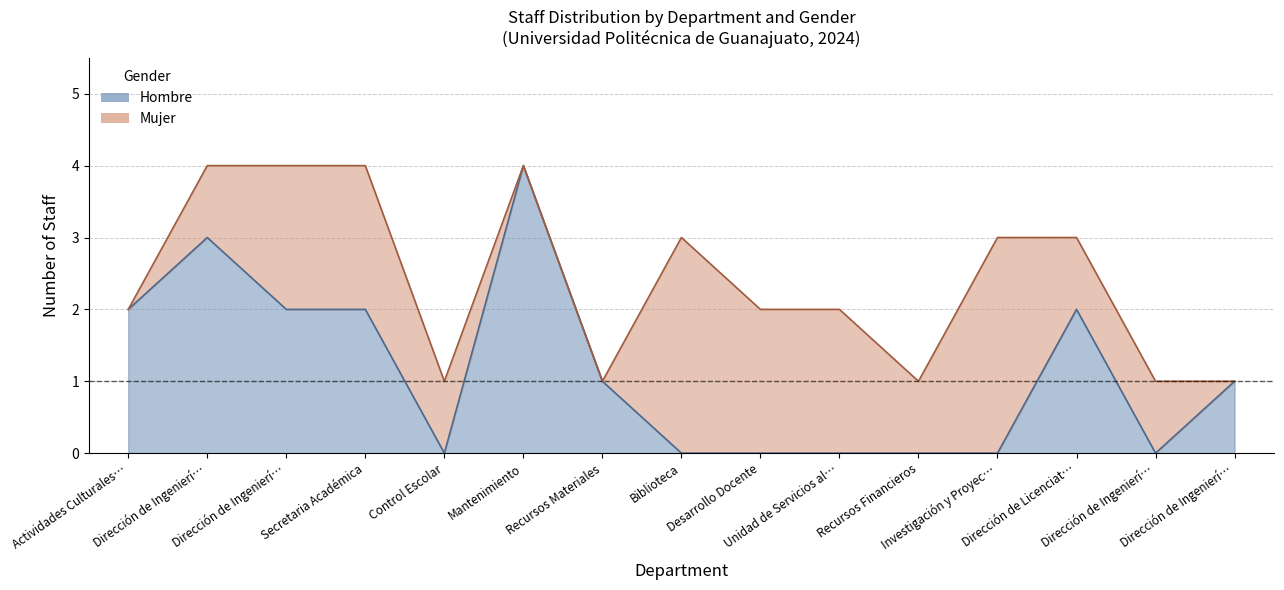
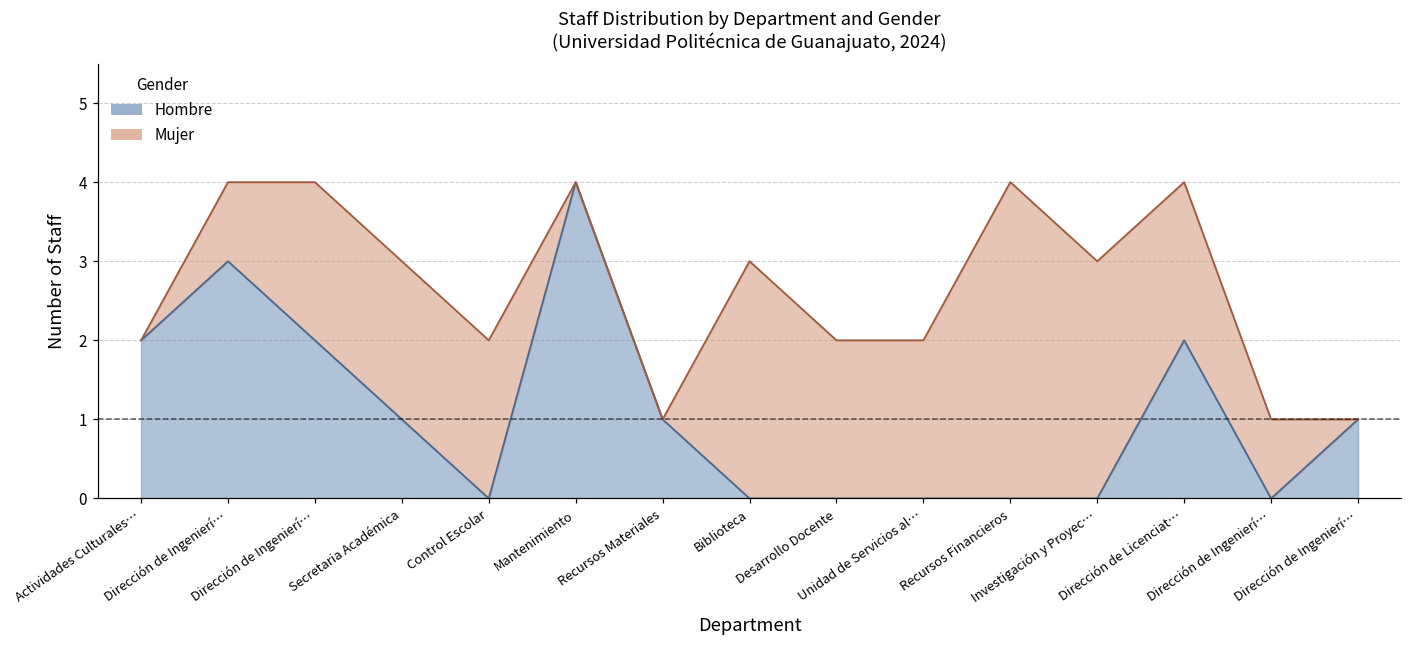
Hombre, Secretaria Académica: 2 -> 1
Mujer, Control Escolar: 1 -> 2
Mujer, Recursos Financieros: 1 -> 4
Mujer, Dirección de Licenciat…: 1 -> 2
